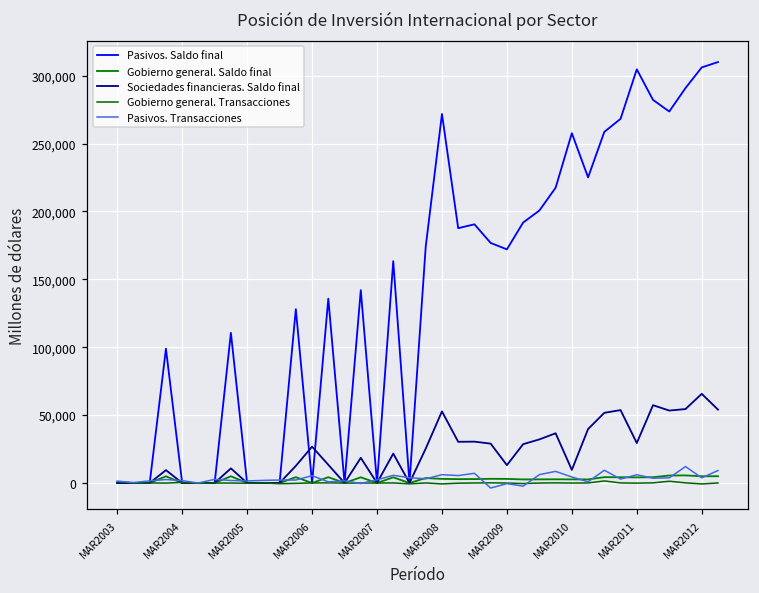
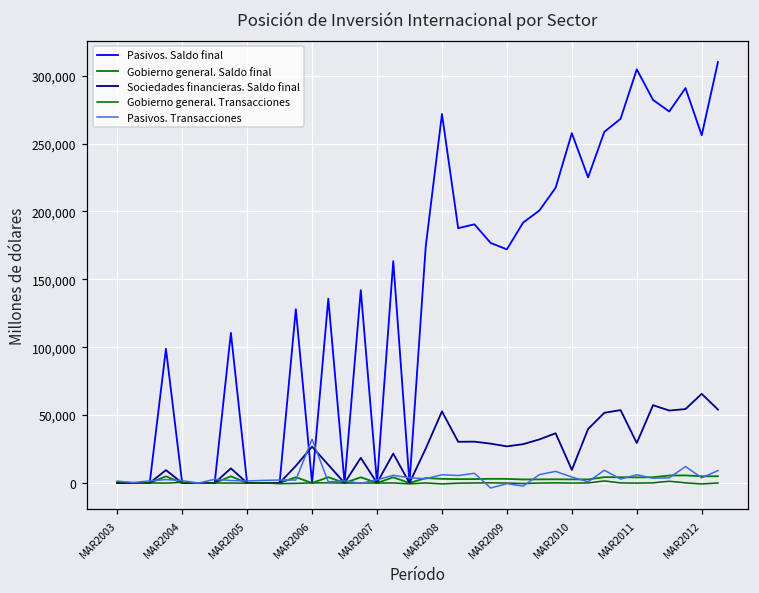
Pasivos. Transacciones, MAR2006: 5,000 -> 32,000
Sociedades financieras. Saldo final, MAR2009: 13,000 -> 27,000
Pasivos. Saldo final, MAR2012: 306,000 -> 256,000
